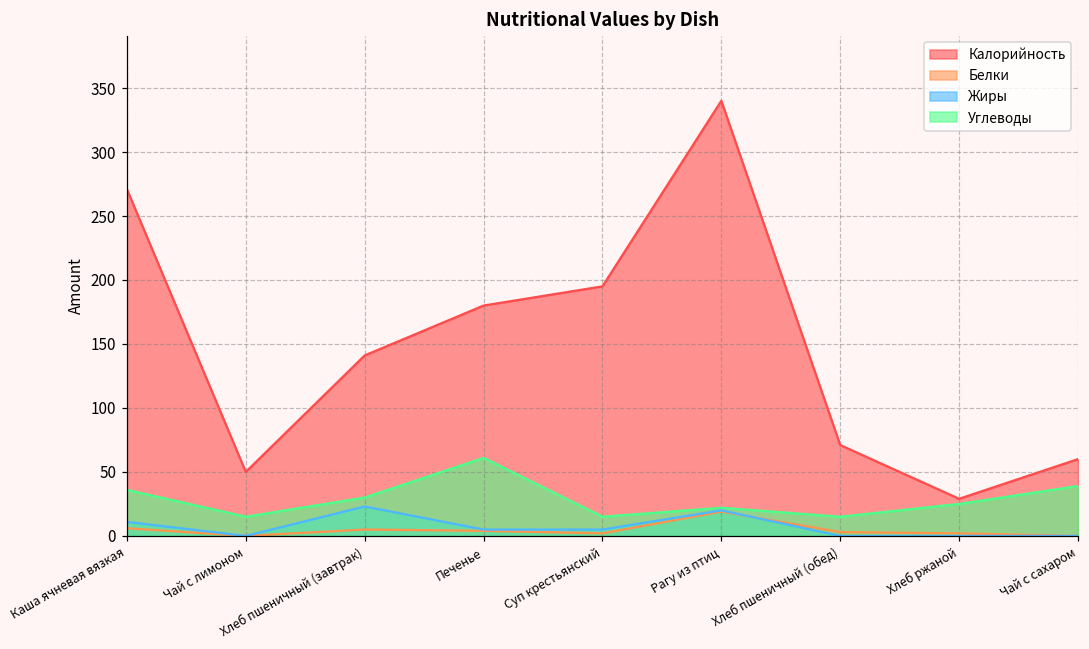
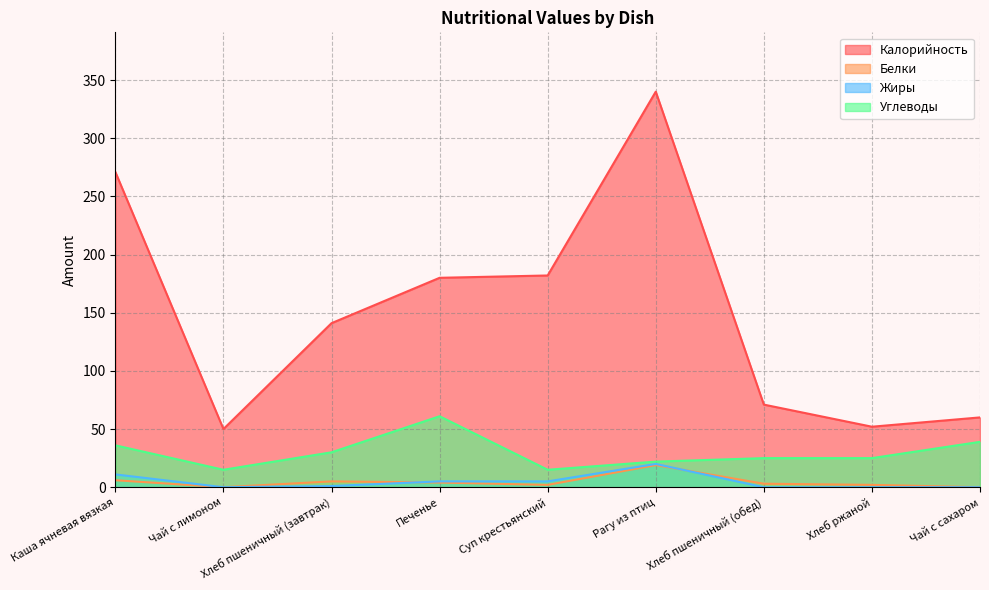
Жиры, Хлеб пшеничный (завтрак): 23 -> 1
Калорийность, Суп крестьянский: 195 -> 182
Углеводы, Хлеб пшеничный (обед): 15 -> 25
Калорийность, Хлеб ржаной: 29 -> 52
